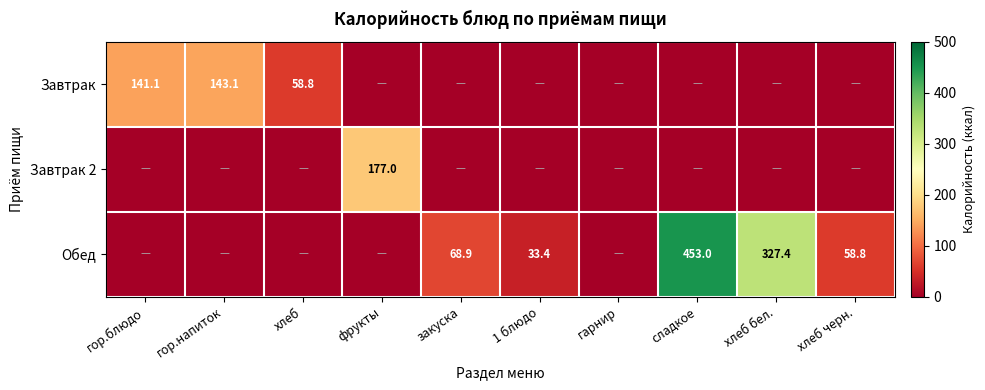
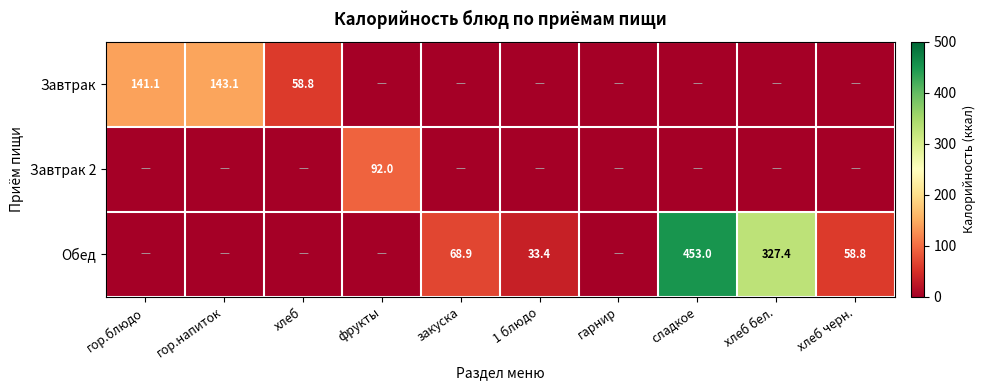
Завтрак 2, фрукты: 177.0 -> 92.0
